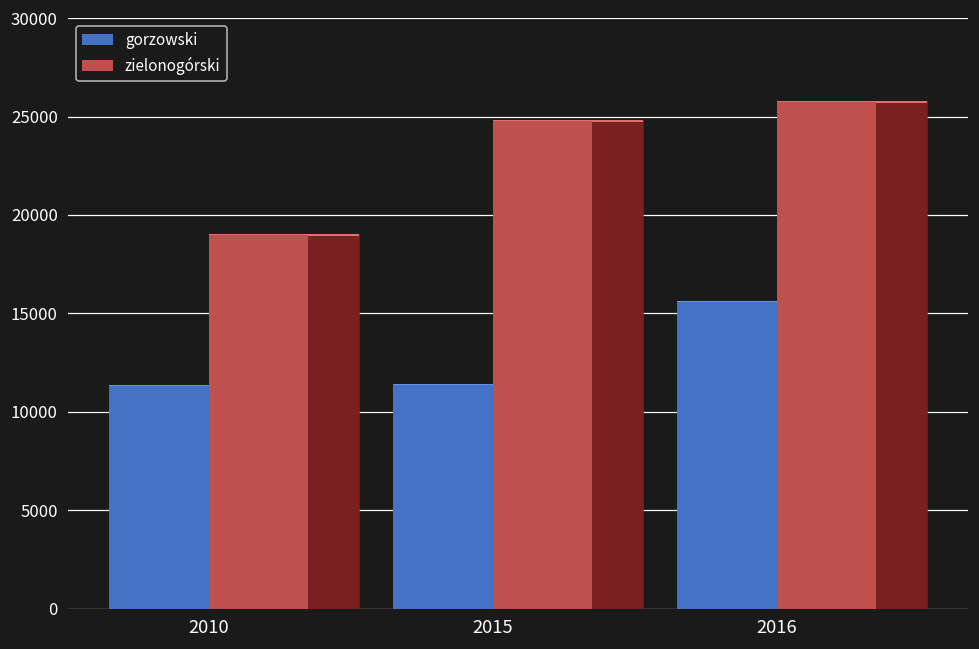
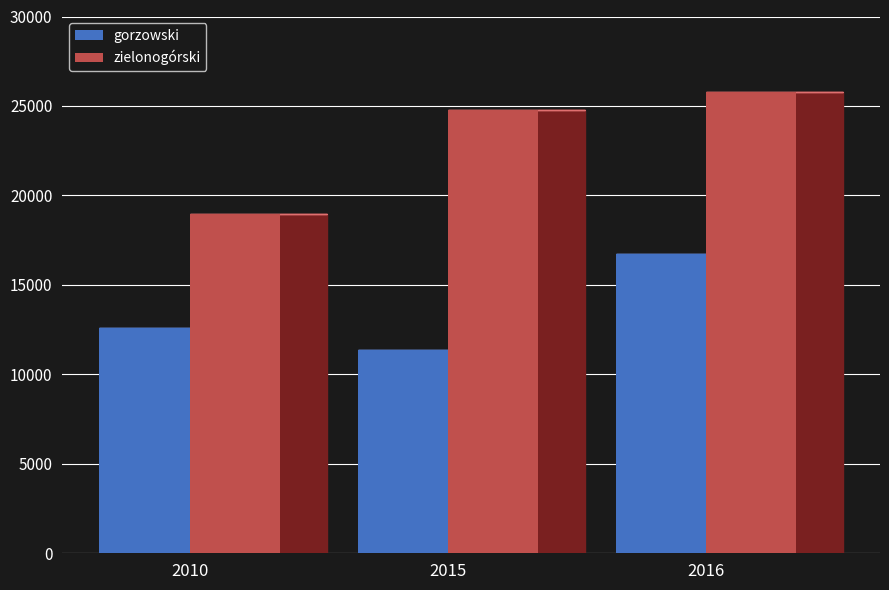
gorzowski, 2010: 11300 -> 12600
gorzowski, 2016: 15600 -> 16700
